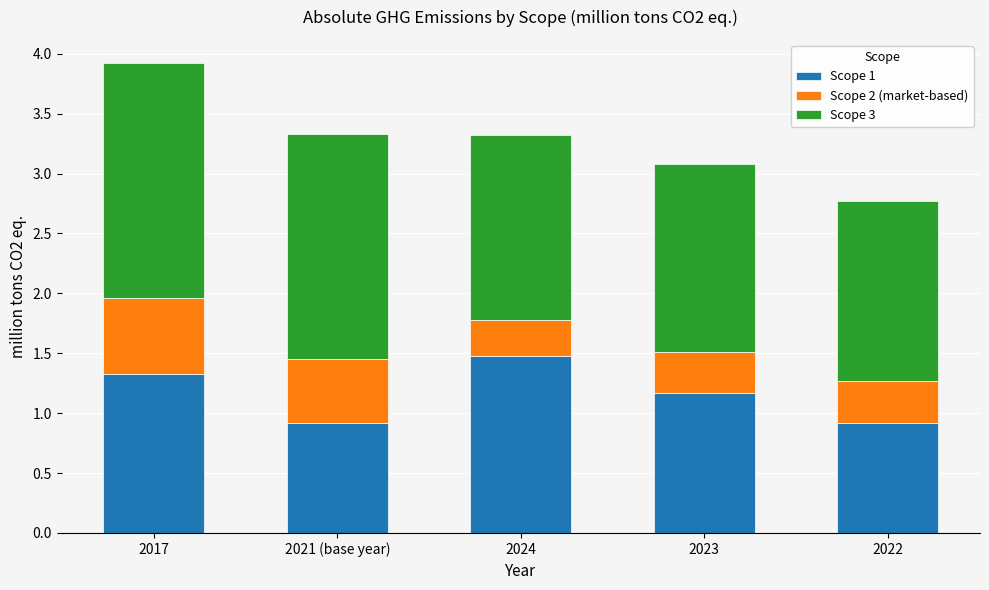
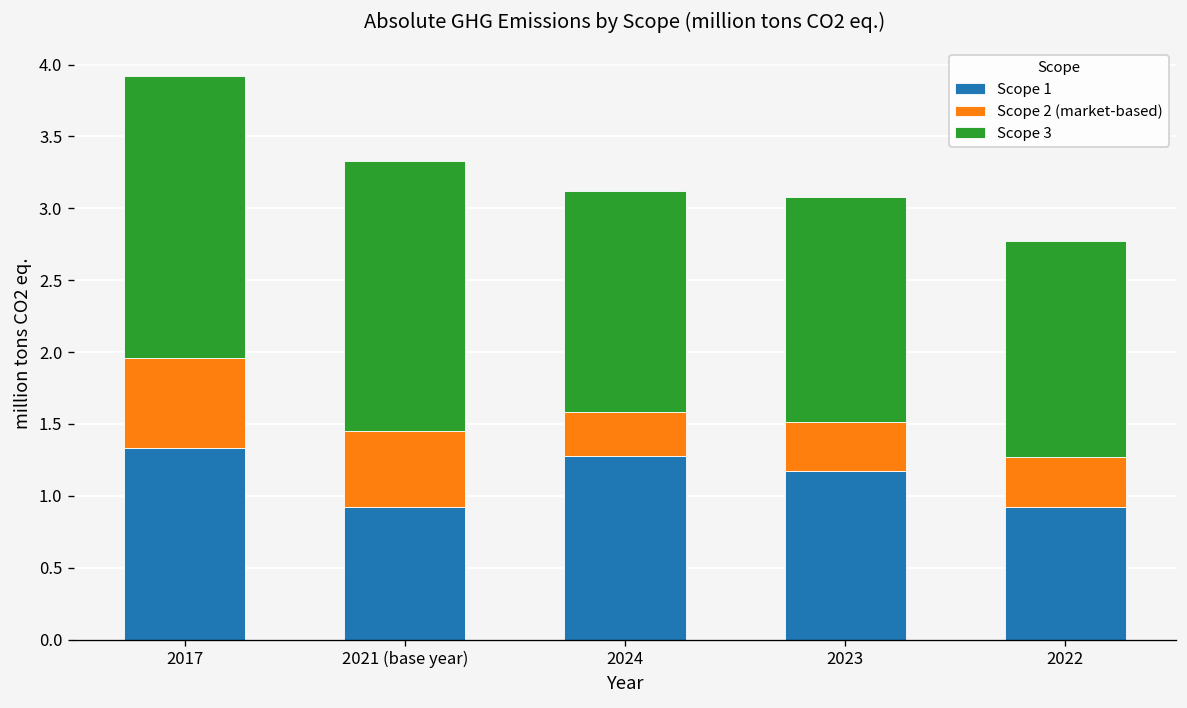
Scope 1, 2024: 1.48 -> 1.28
